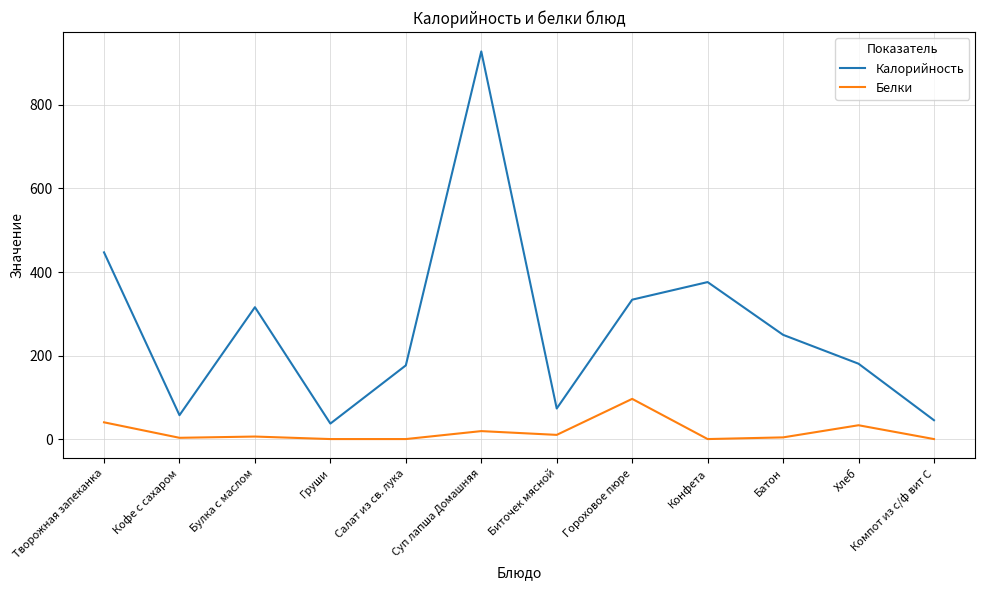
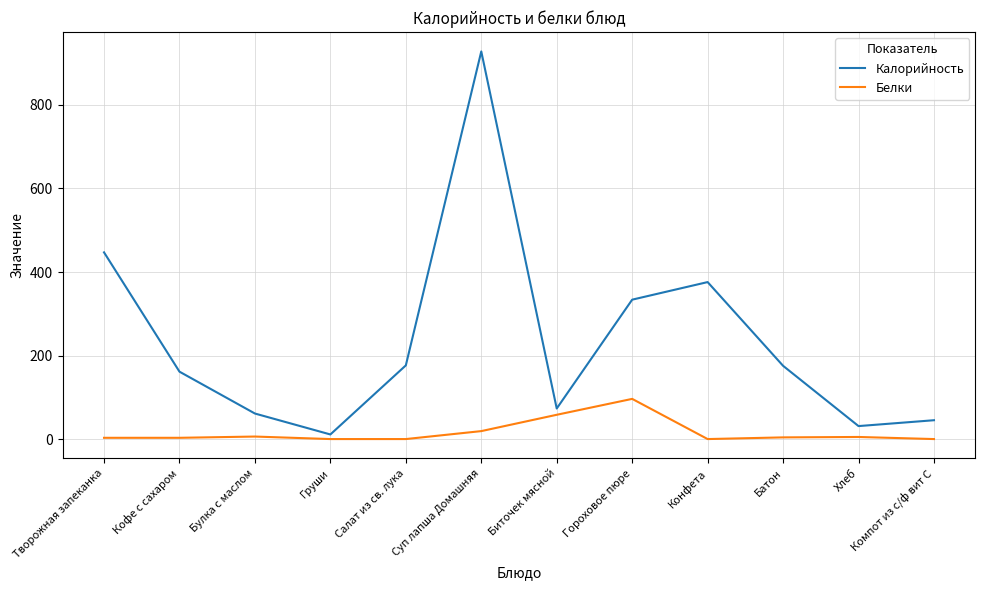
Белки, Творожная запеканка: 40 -> 0
Калорийность, Кофе с сахаром: 60 -> 160
Калорийность, Булка с маслом: 320 -> 60
Калорийность, Груши: 40 -> 10
Белки, Биточек мясной: 10 -> 60
Калорийность, Батон: 250 -> 180
Калорийность, Хлеб: 180 -> 30
Белки, Хлеб: 30 -> 10
